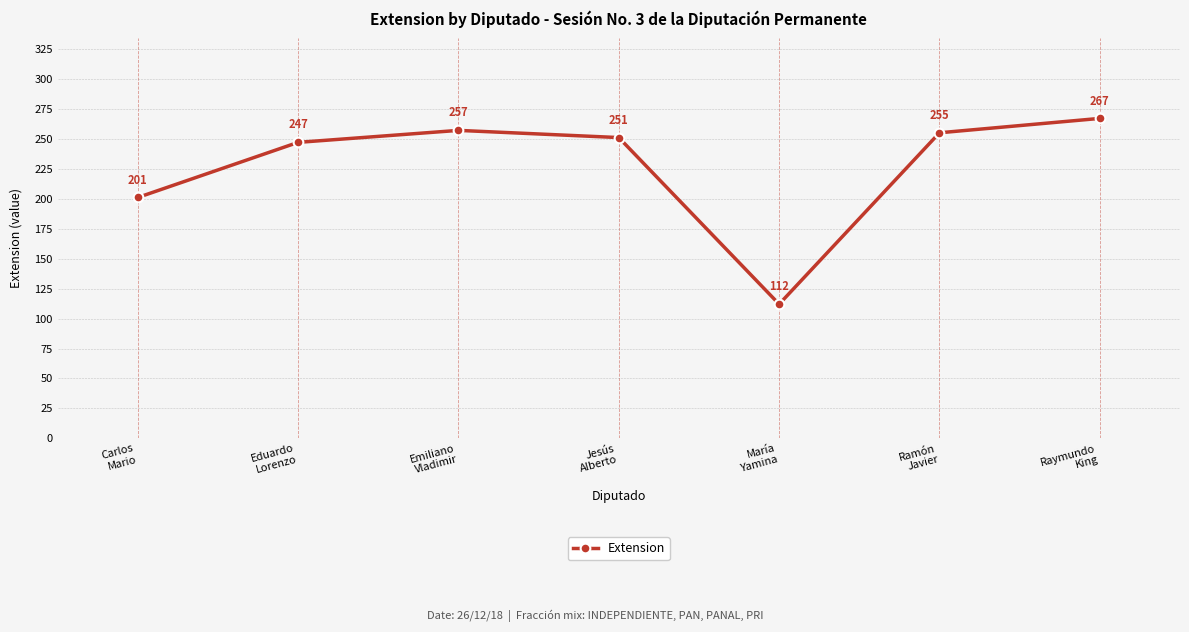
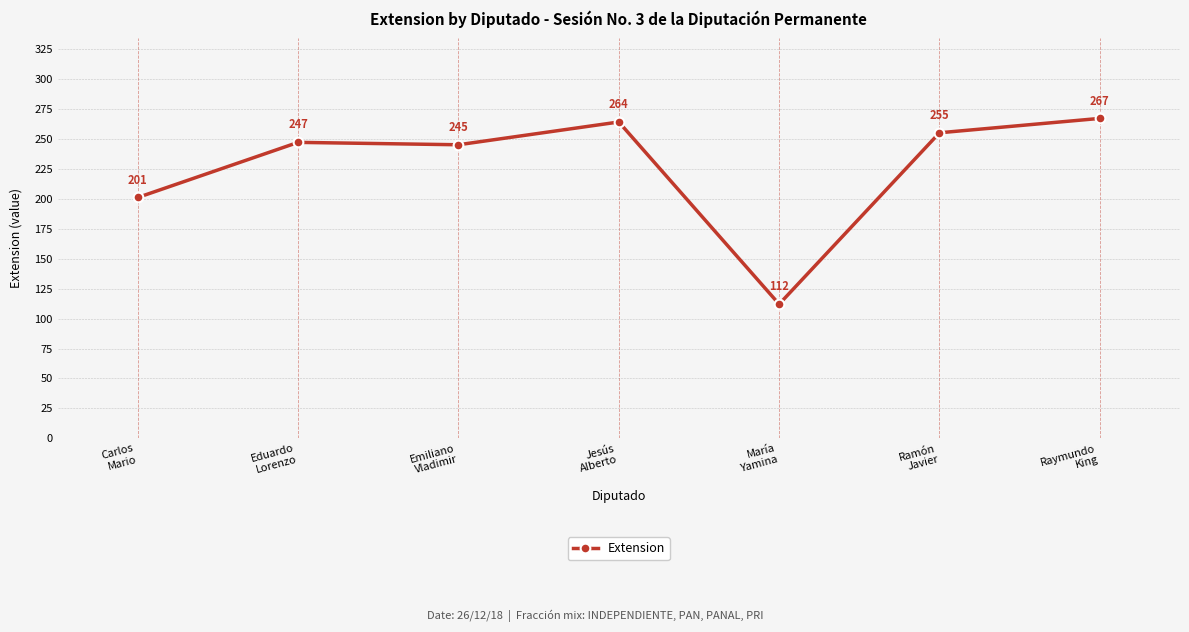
Emiliano Vladimir: 257 -> 245
Jesús Alberto: 251 -> 264
